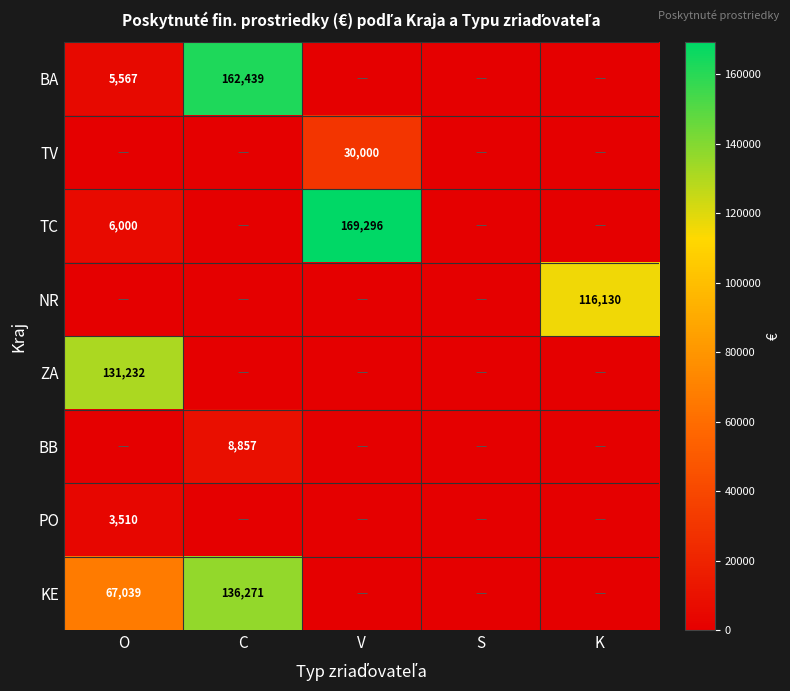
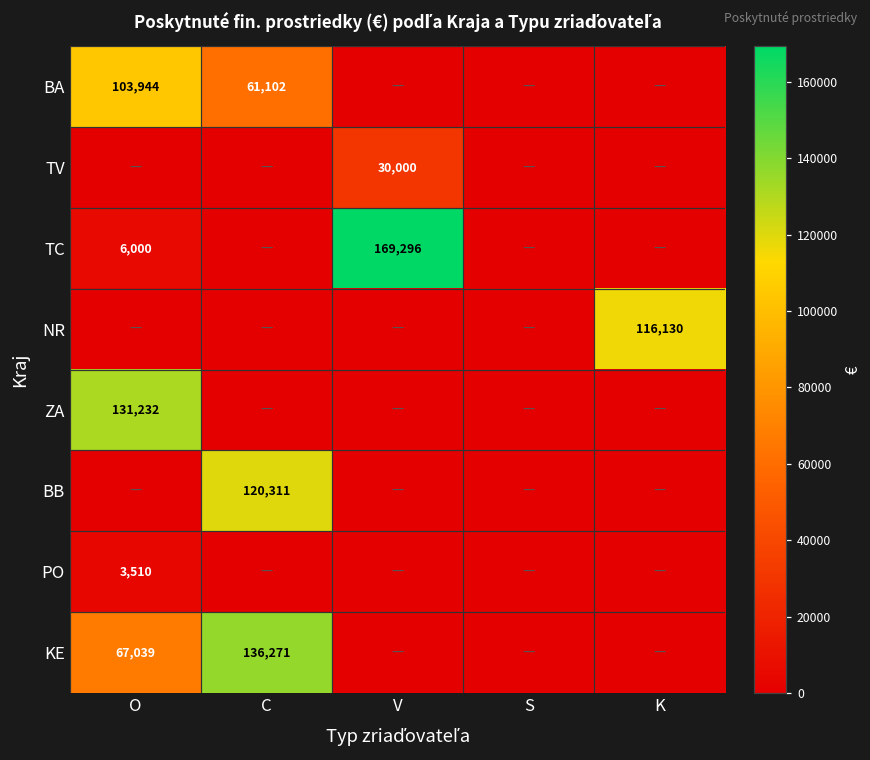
BA, O: 5,567 -> 103,944
BA, C: 162,439 -> 61,102
BB, C: 8,857 -> 120,311
